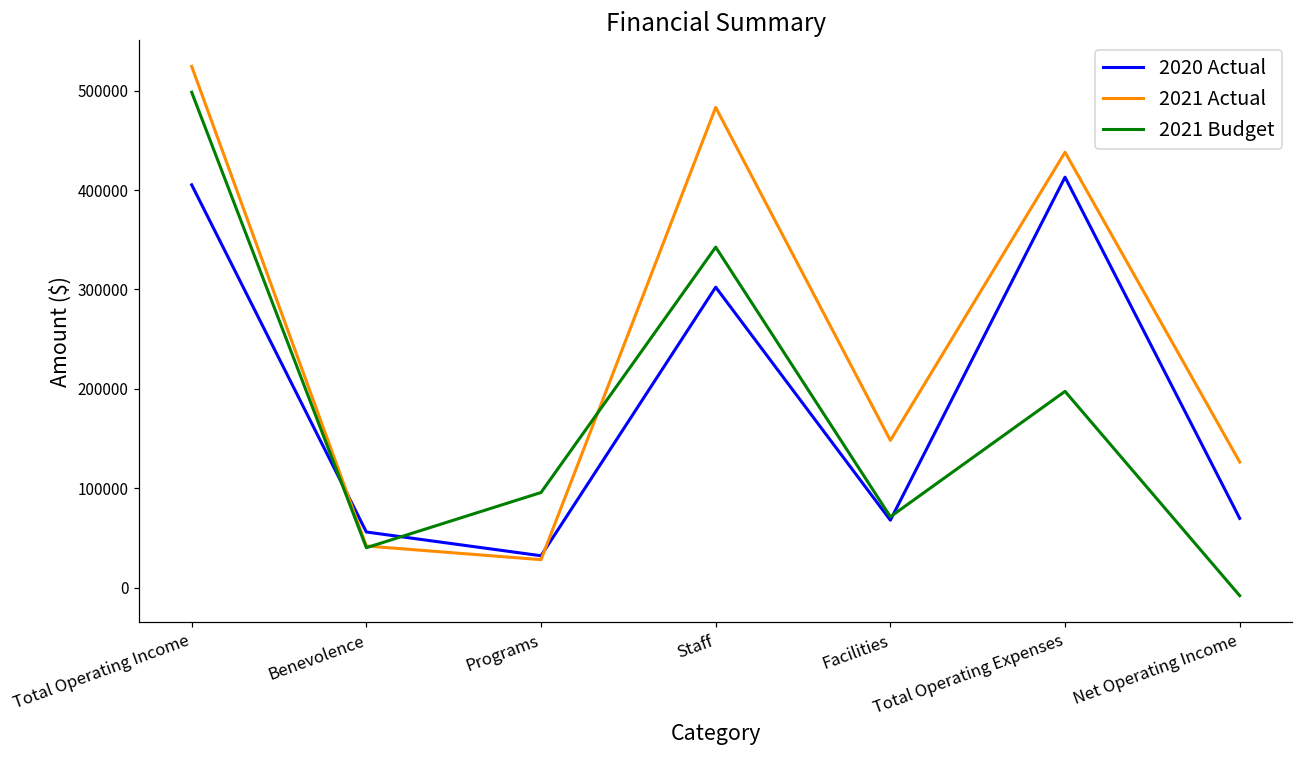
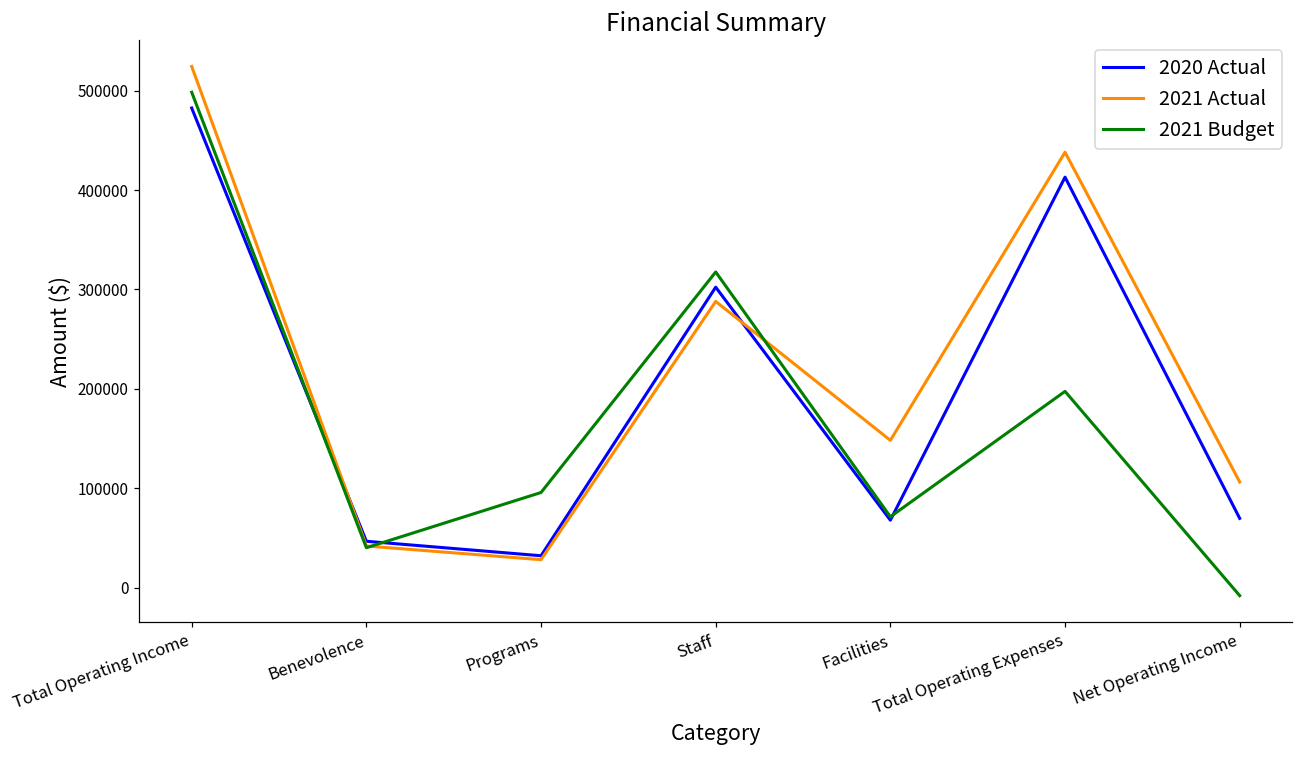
2020 Actual, Total Operating Income: 410000 -> 480000
2020 Actual, Benevolence: 60000 -> 50000
2021 Actual, Staff: 480000 -> 290000
2021 Budget, Staff: 340000 -> 320000
2021 Actual, Net Operating Income: 130000 -> 110000
